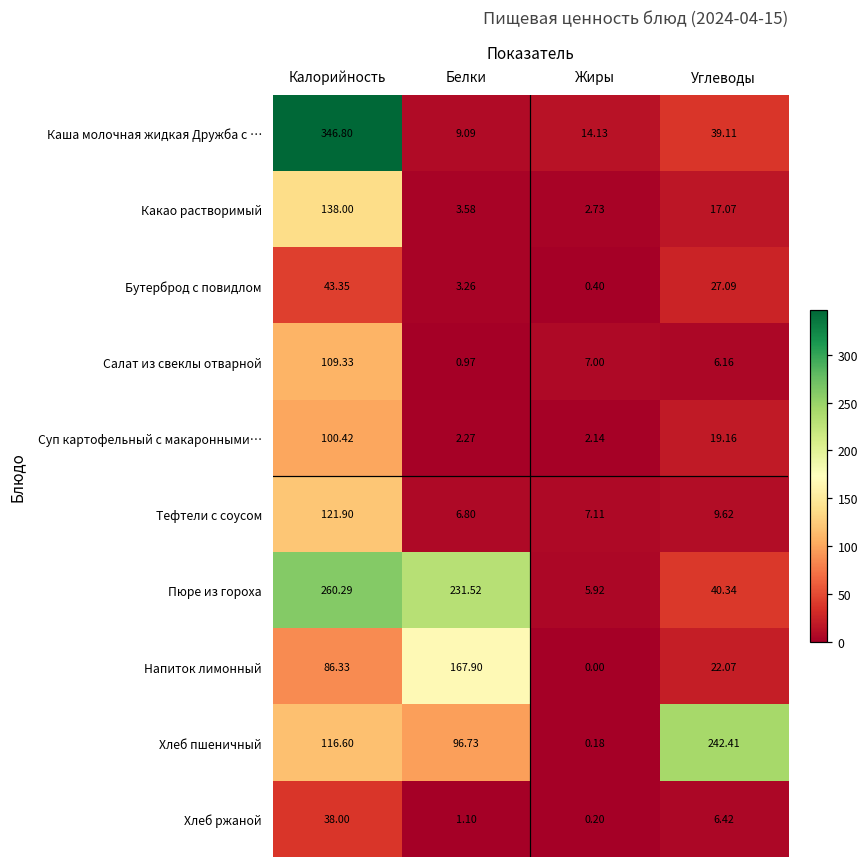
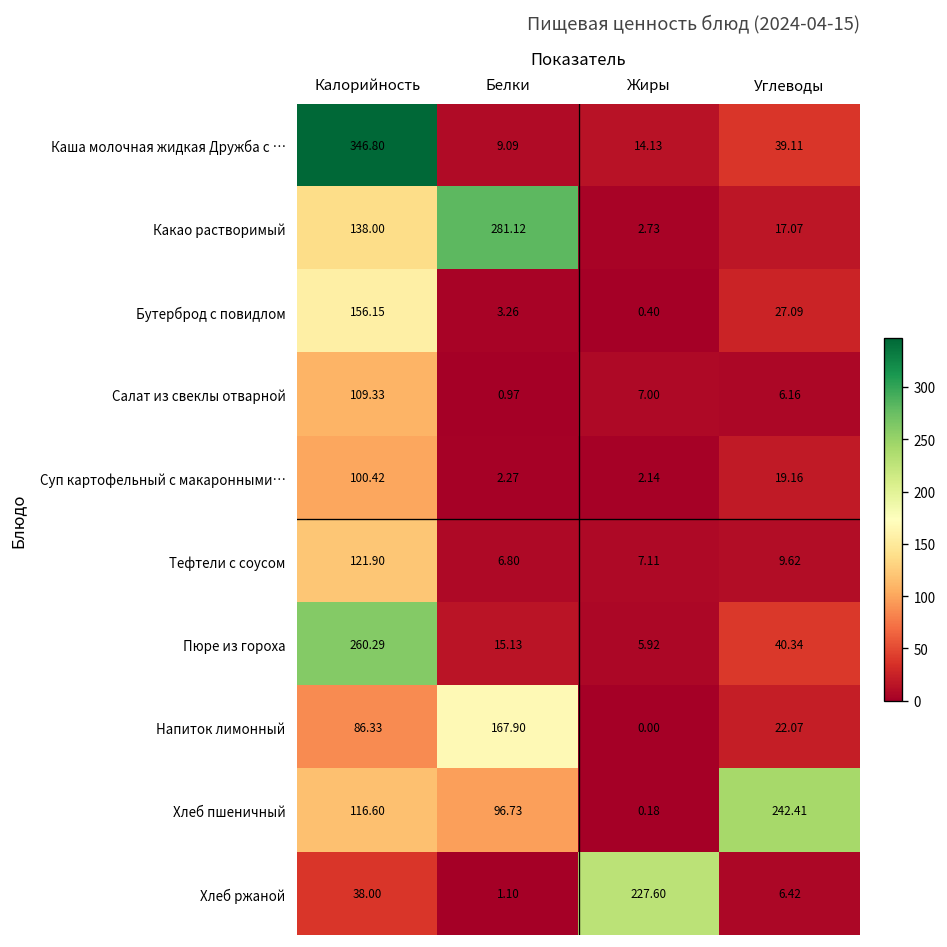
Какао растворимый, Белки: 3.58 -> 281.12
Бутерброд с повидлом, Калорийность: 43.35 -> 156.15
Пюре из гороха, Белки: 231.52 -> 15.13
Хлеб ржаной, Жиры: 0.20 -> 227.60
